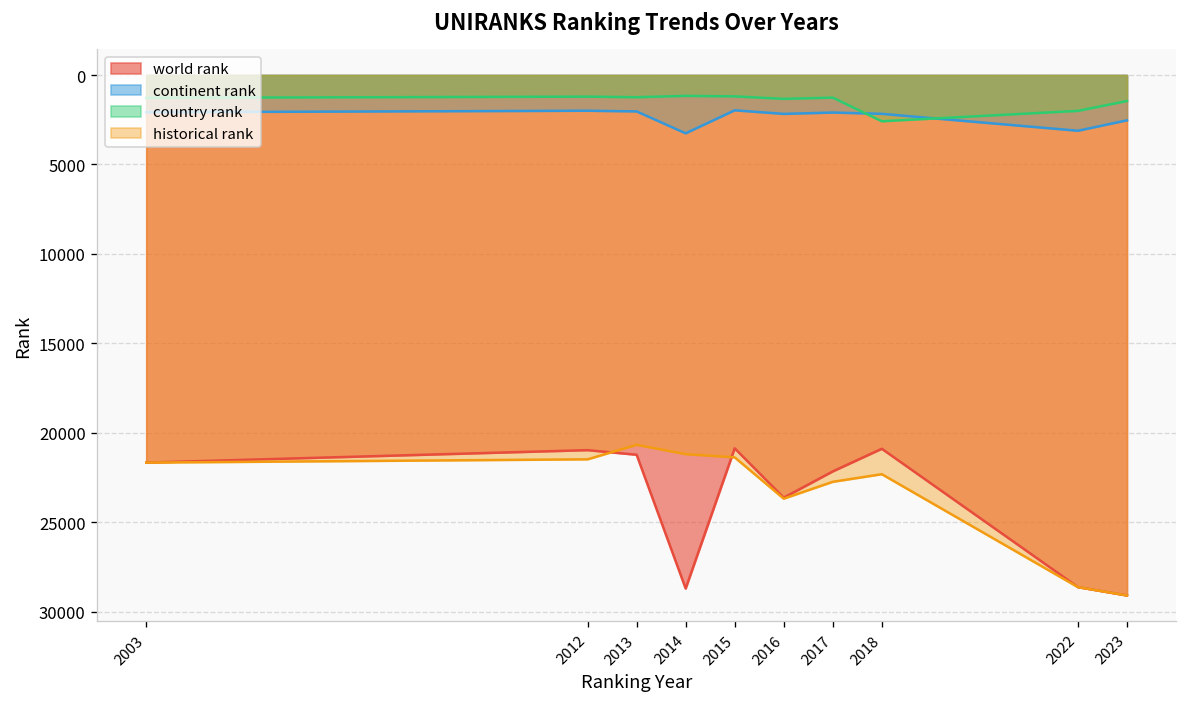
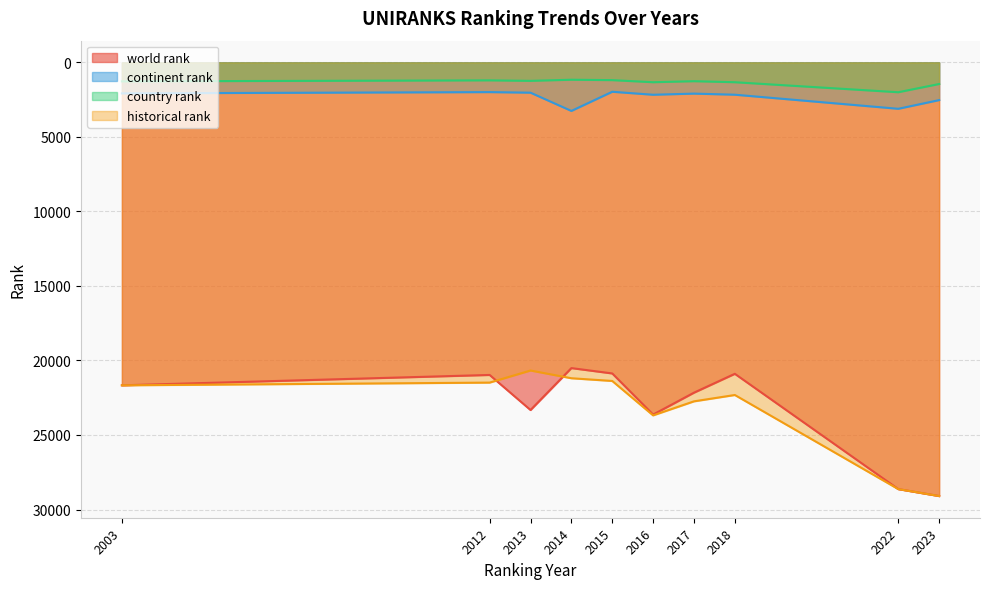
world rank, 2013: 21200 -> 23300
world rank, 2014: 28700 -> 20500
country rank, 2018: 2600 -> 1300
